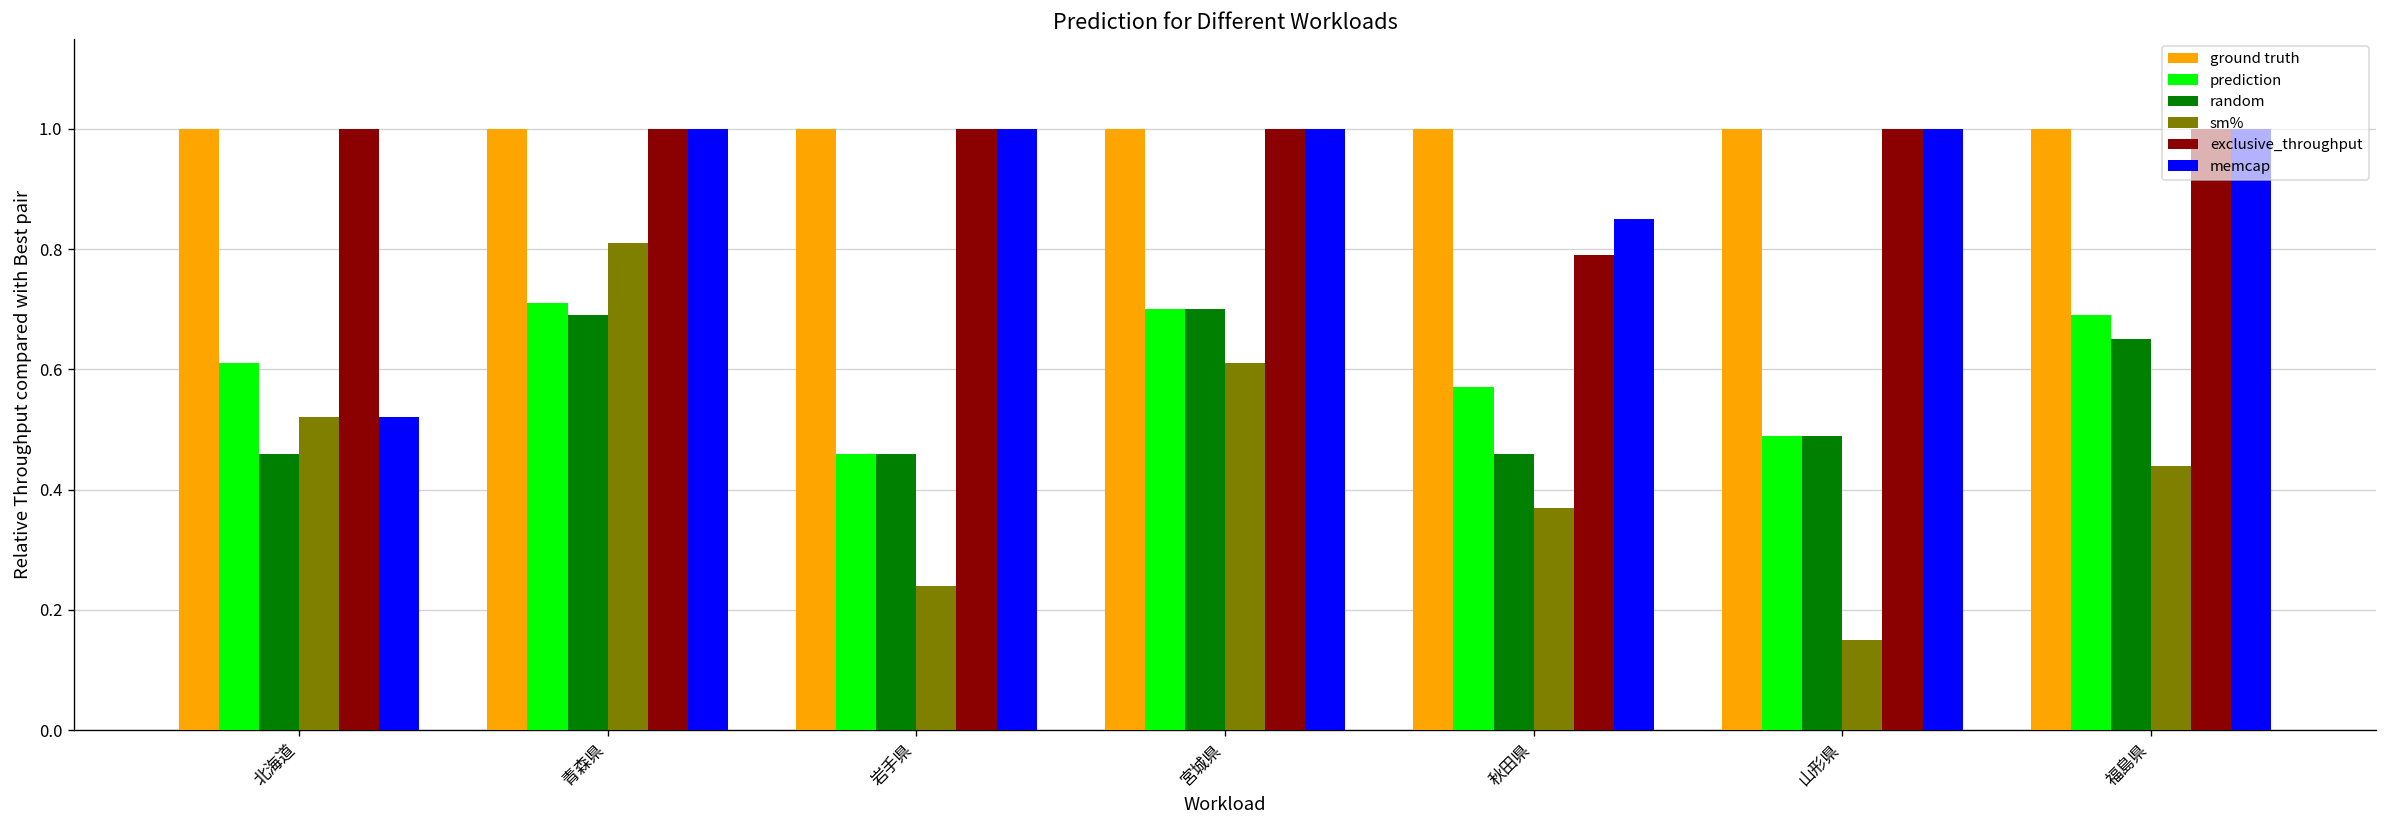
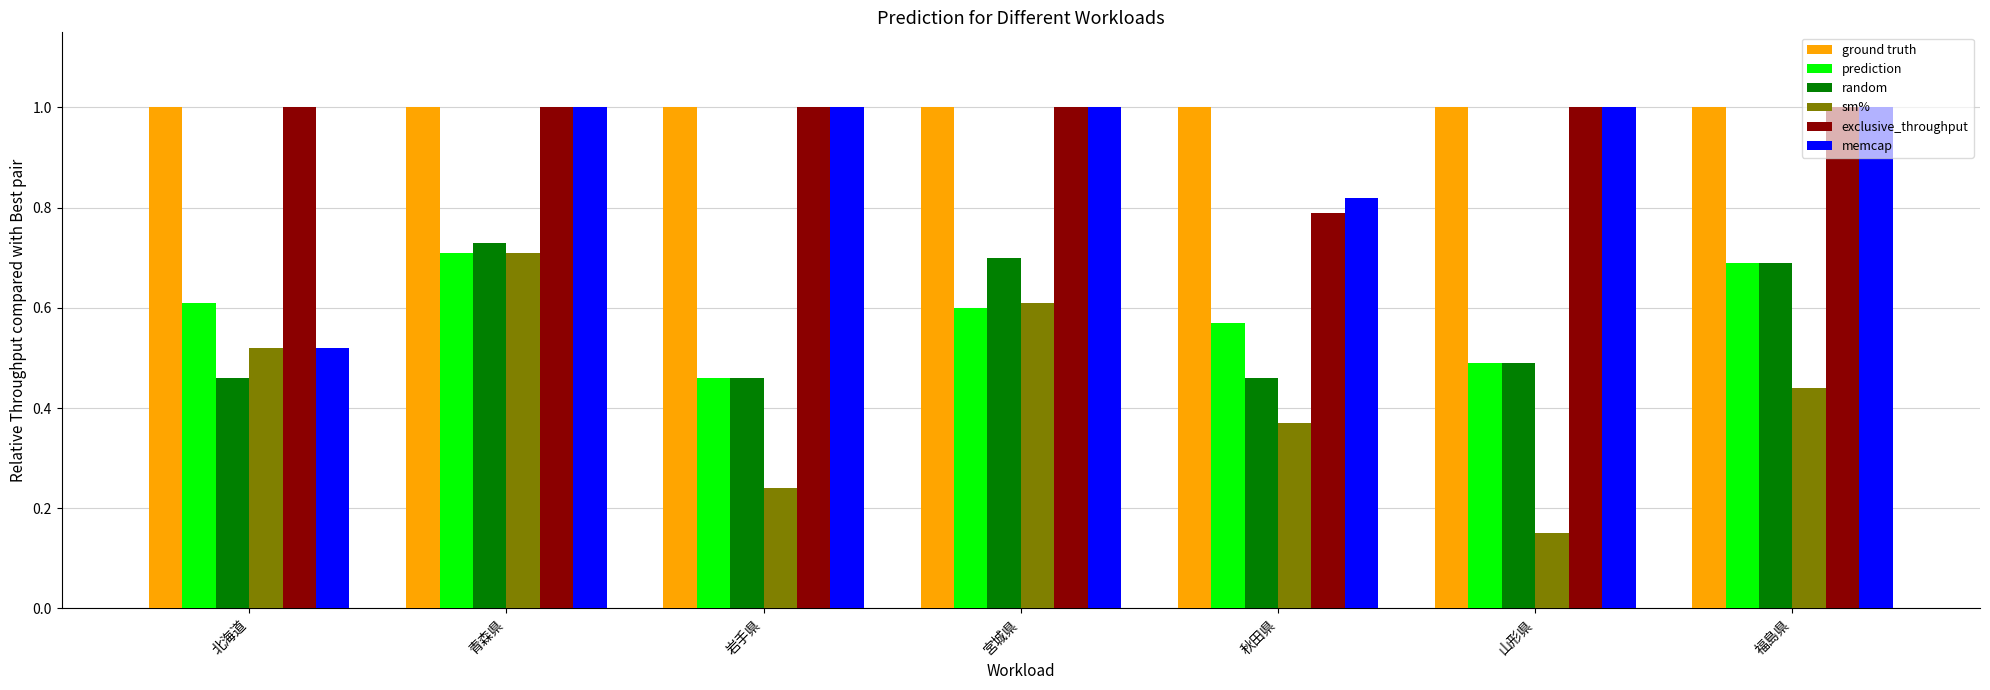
random, 青森県: 0.69 -> 0.73
sm%, 青森県: 0.81 -> 0.71
prediction, 宮城県: 0.7 -> 0.6
memcap, 秋田県: 0.85 -> 0.82
random, 福島県: 0.65 -> 0.69
